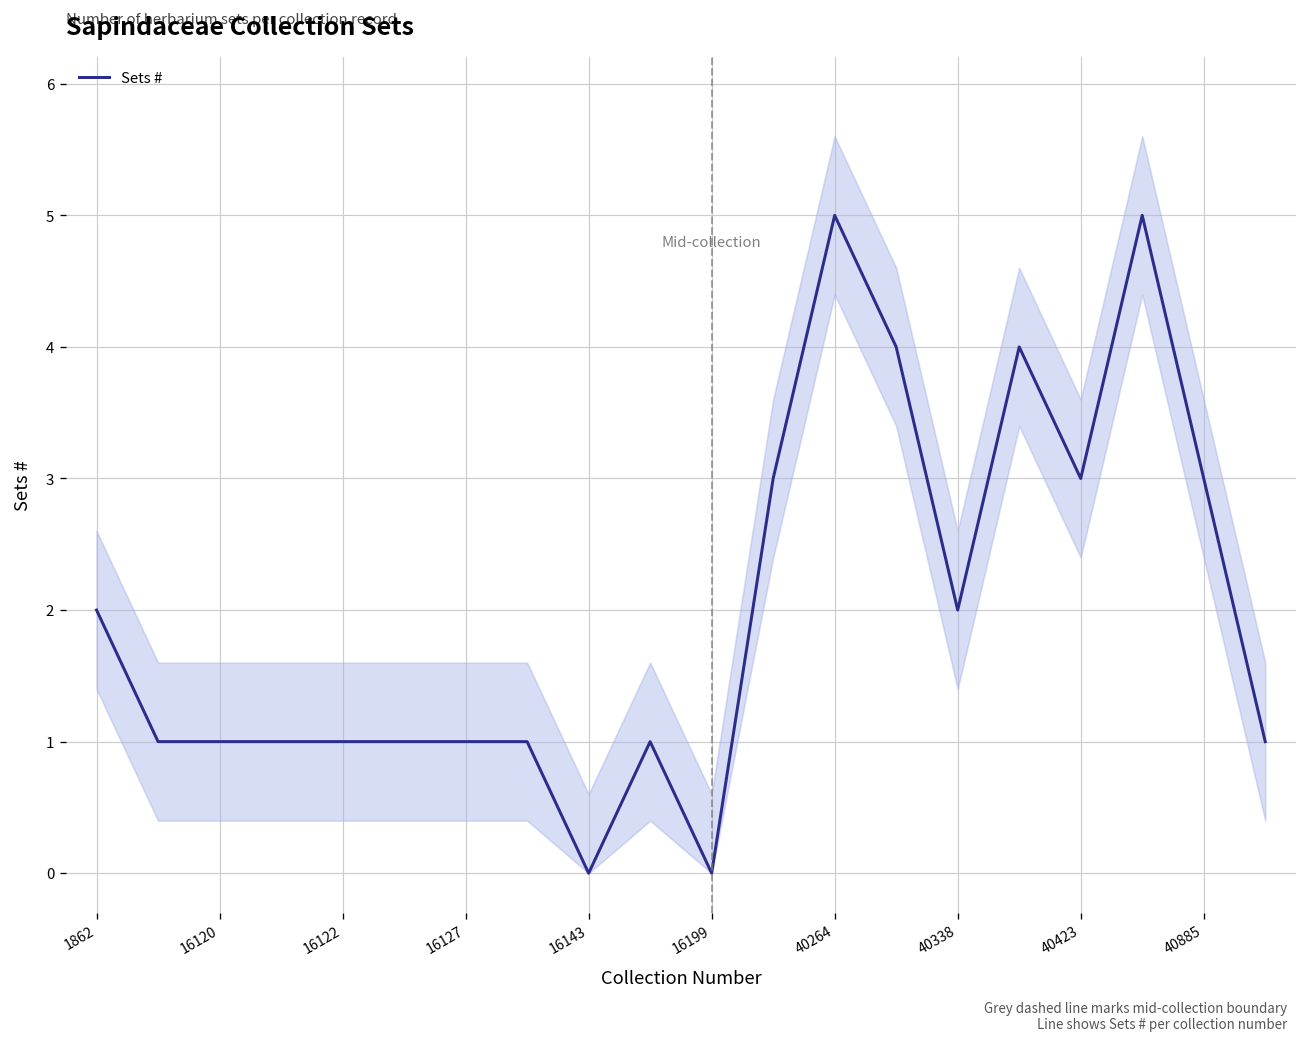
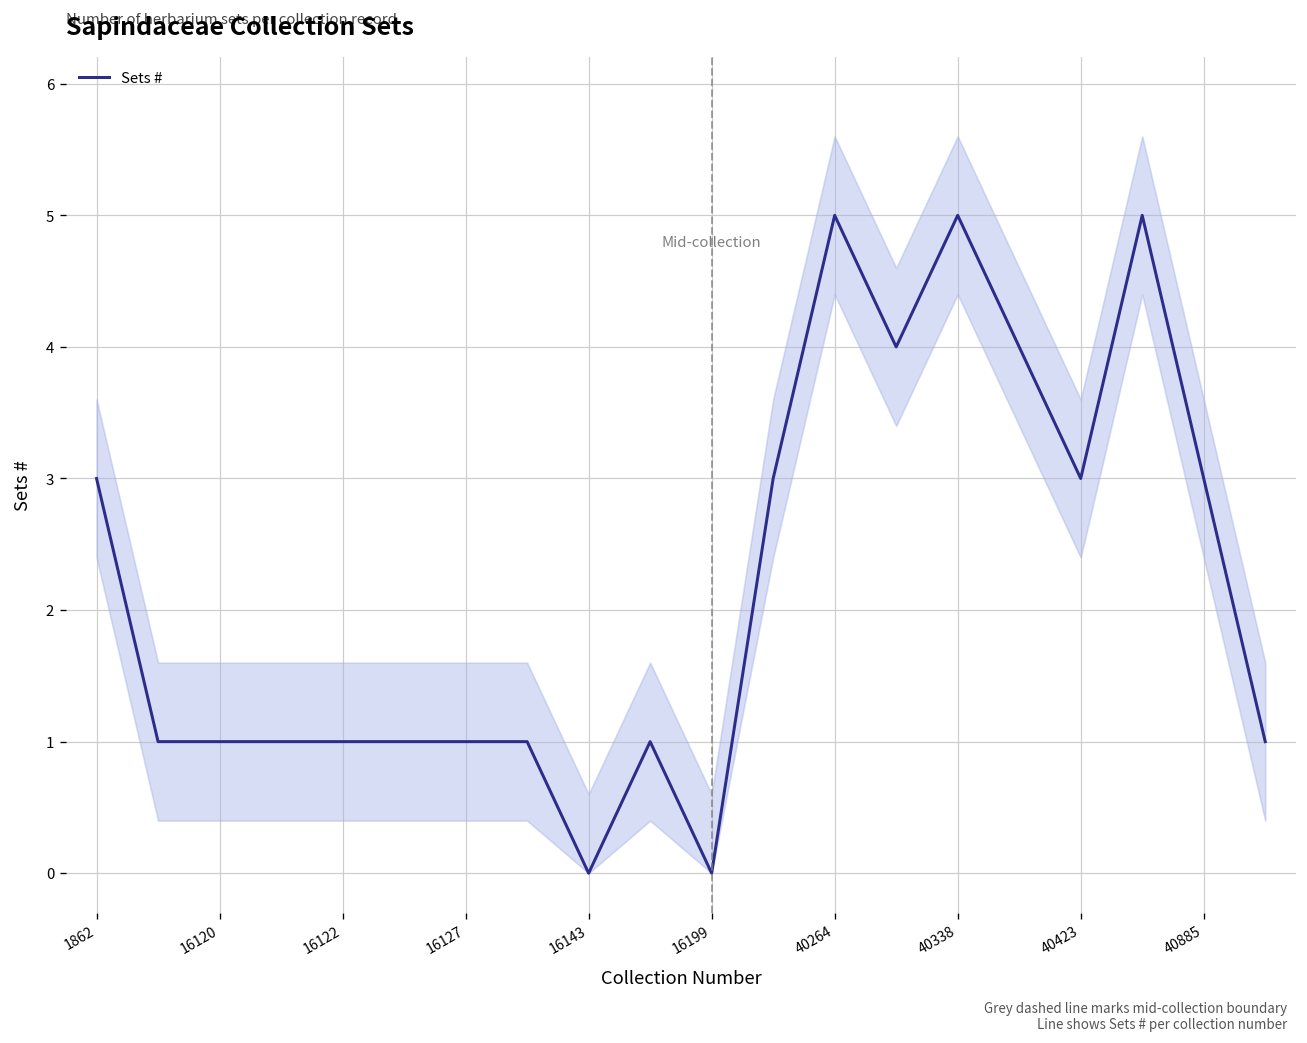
Sets #, 1862: 2 -> 3
Sets #, 40338: 2 -> 5
